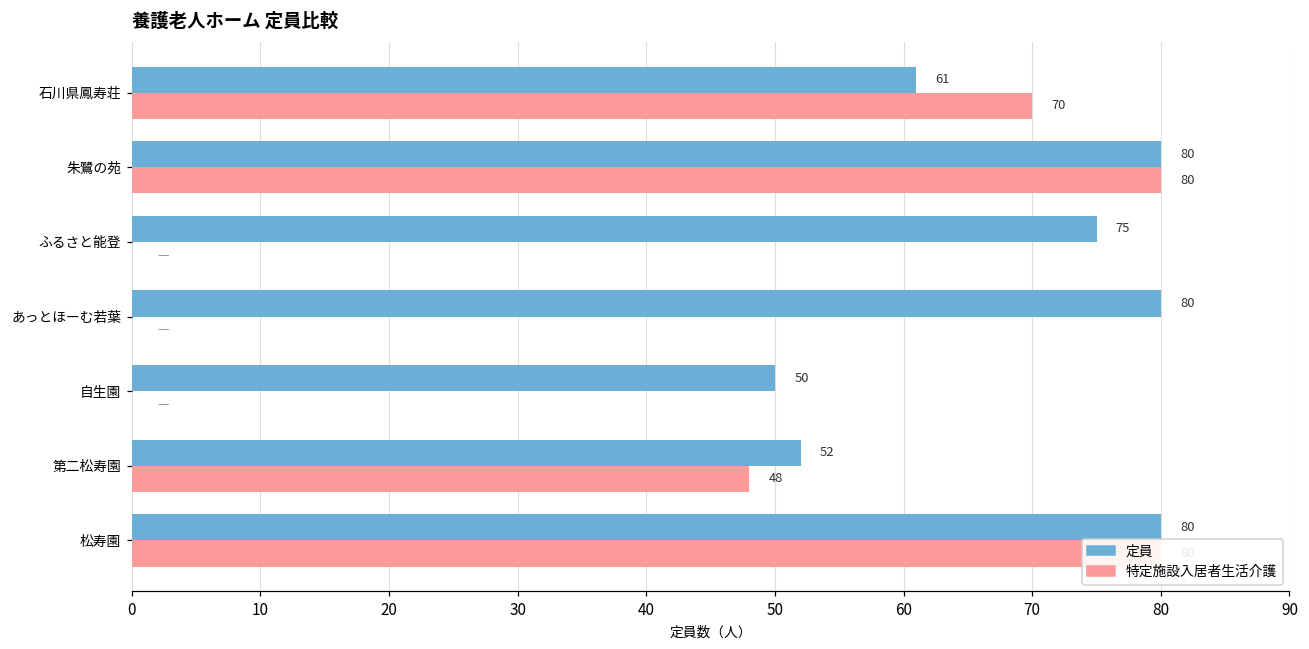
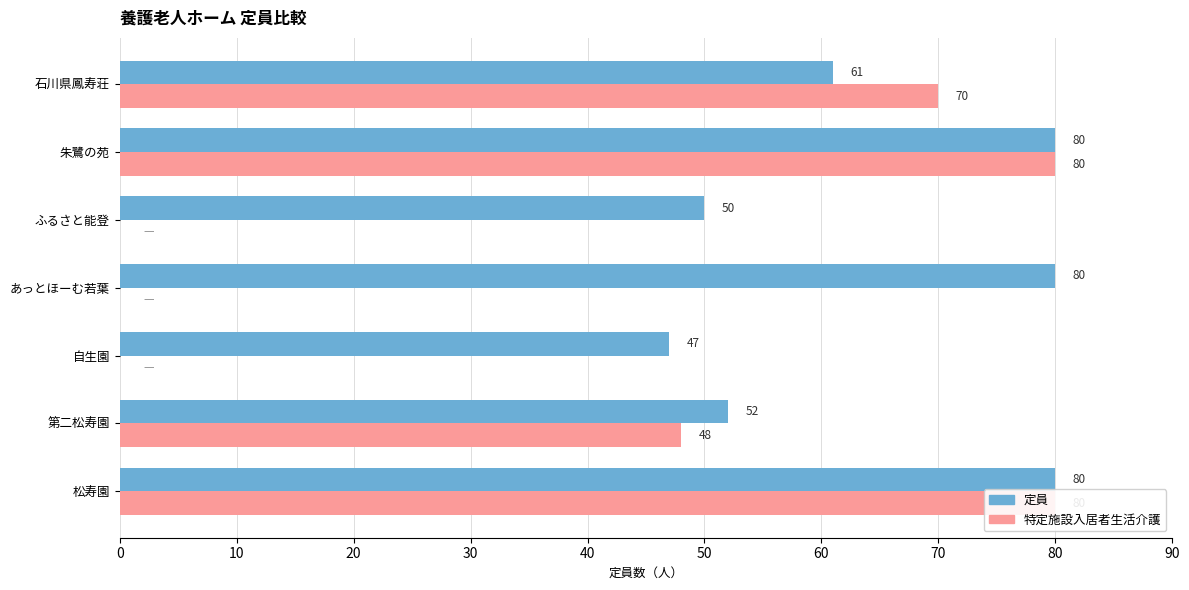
定員, ふるさと能登: 75 -> 50
定員, 自生園: 50 -> 47
